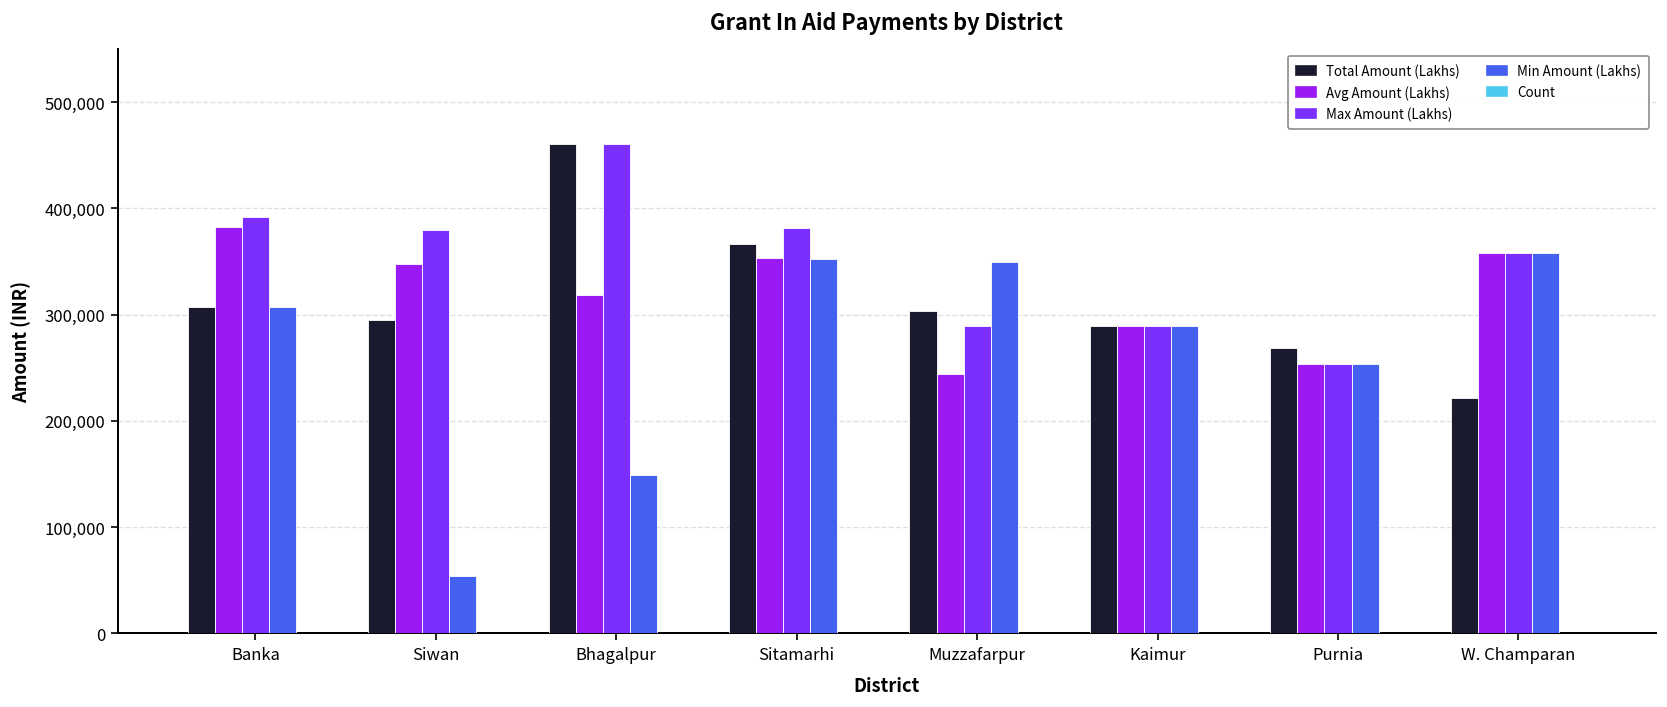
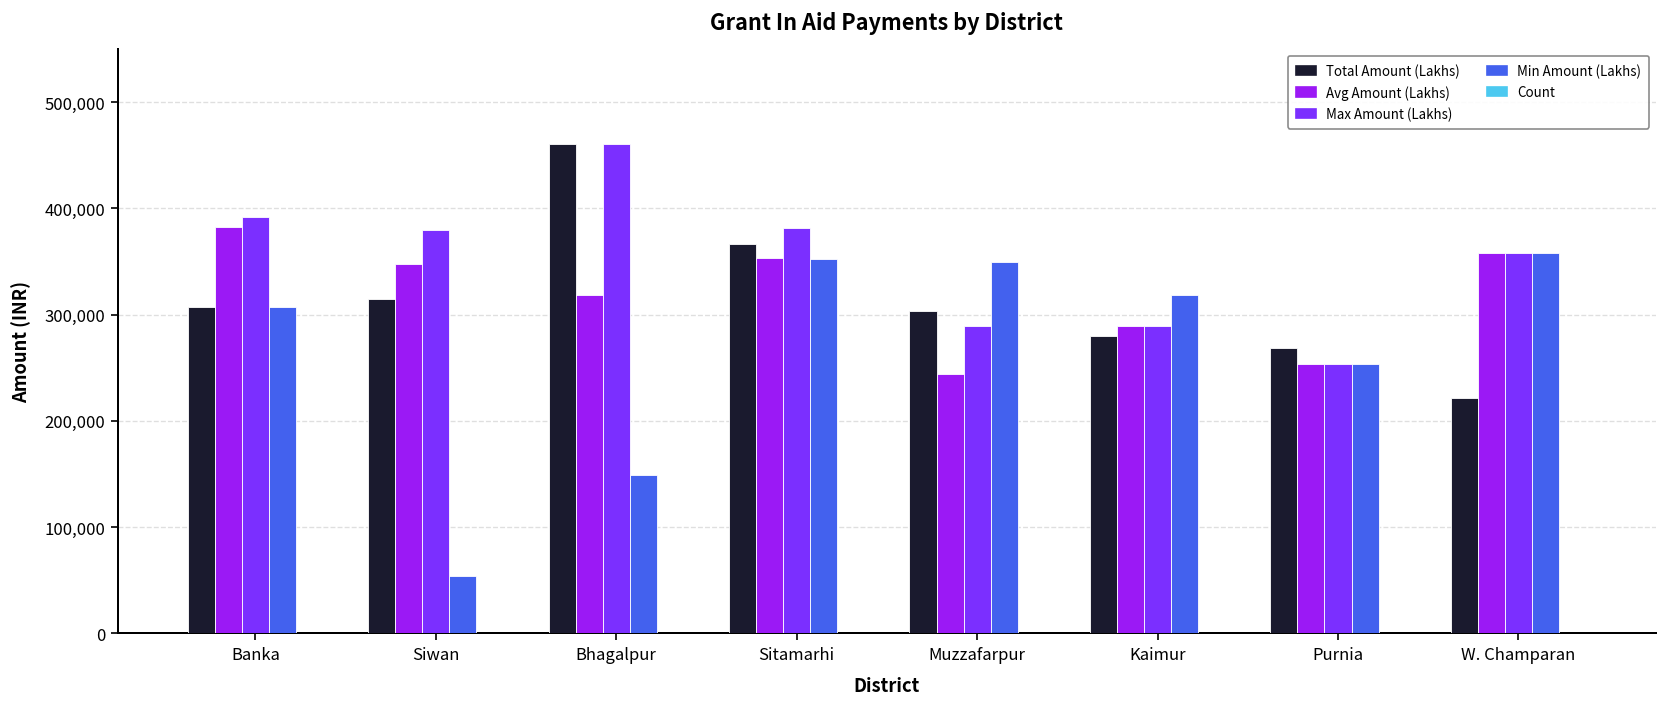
Total Amount (Lakhs), Siwan: 300,000 -> 310,000
Total Amount (Lakhs), Kaimur: 290,000 -> 280,000
Min Amount (Lakhs), Kaimur: 290,000 -> 320,000
